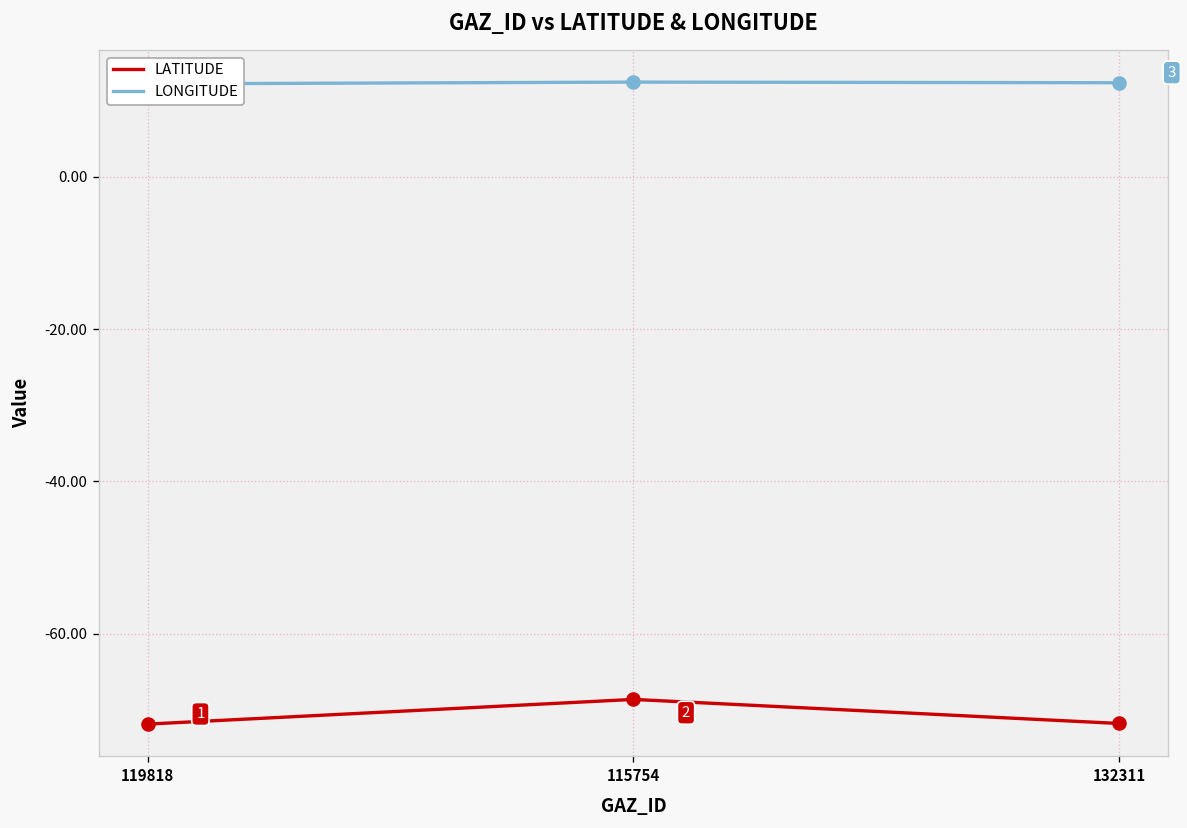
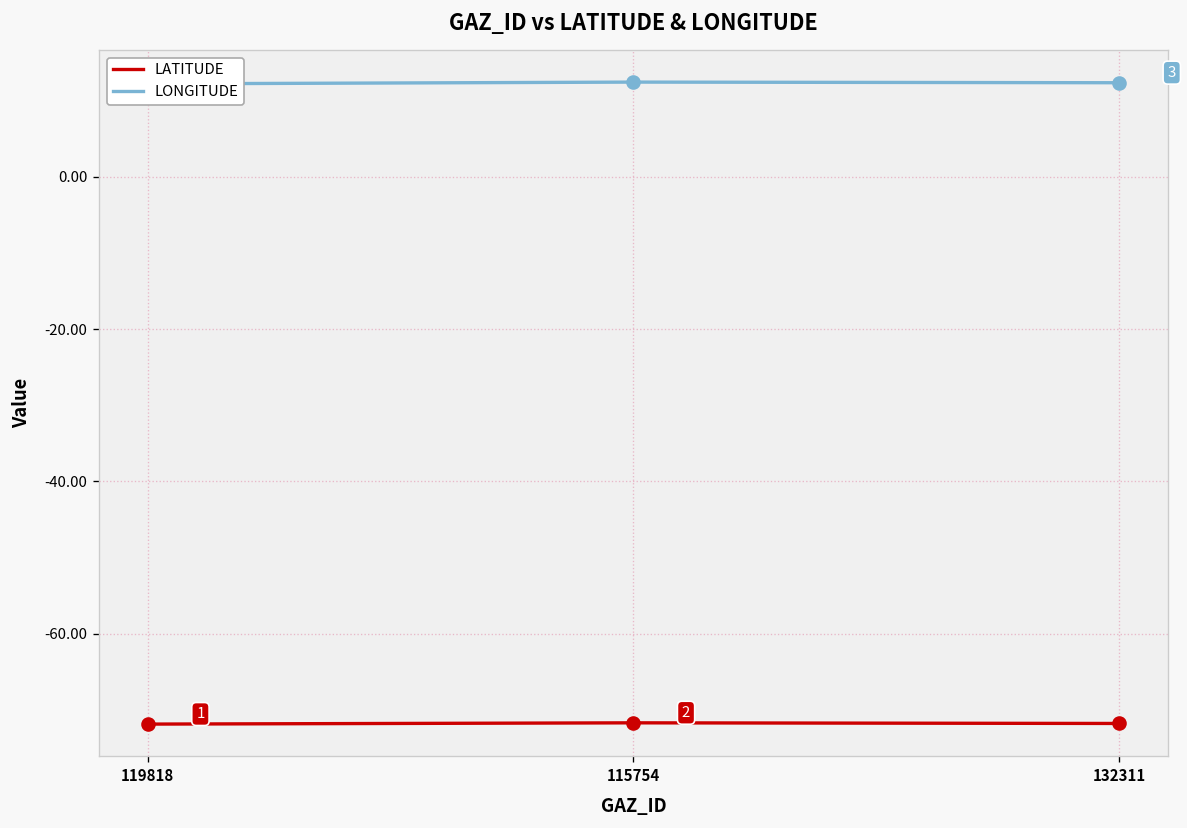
LATITUDE, 115754: -69 -> -72
